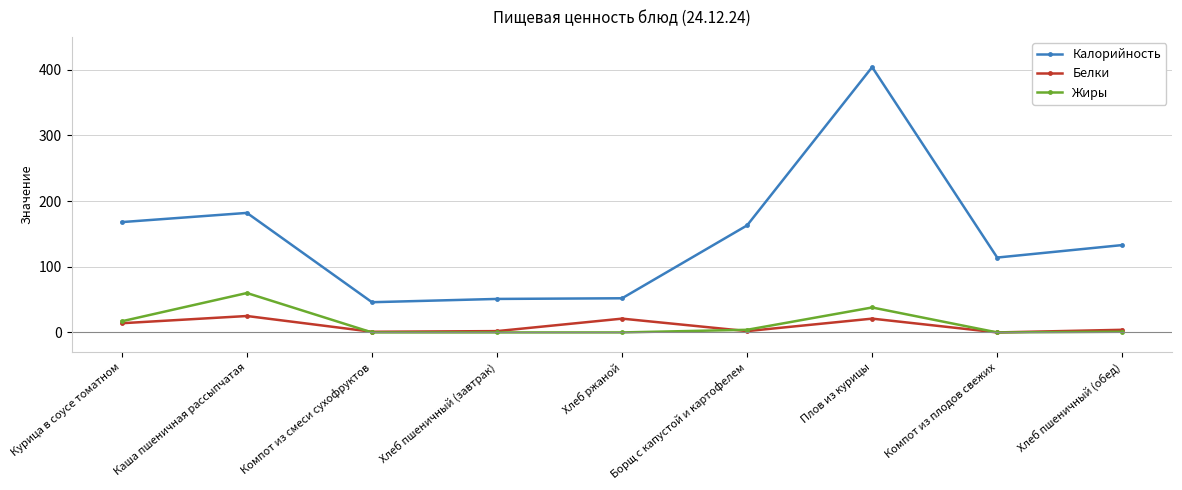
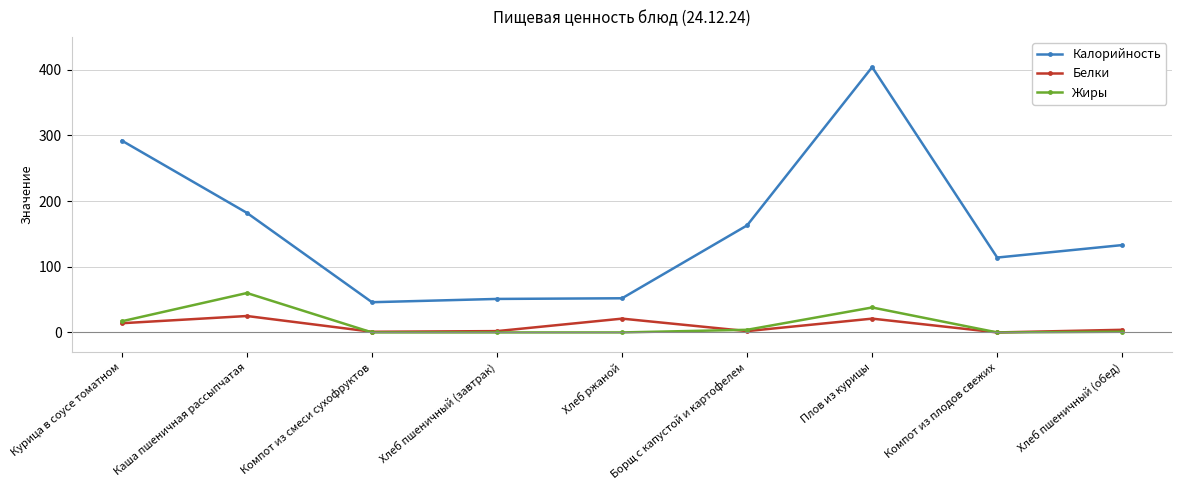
Калорийность, Курица в соусе томатном: 170 -> 290
